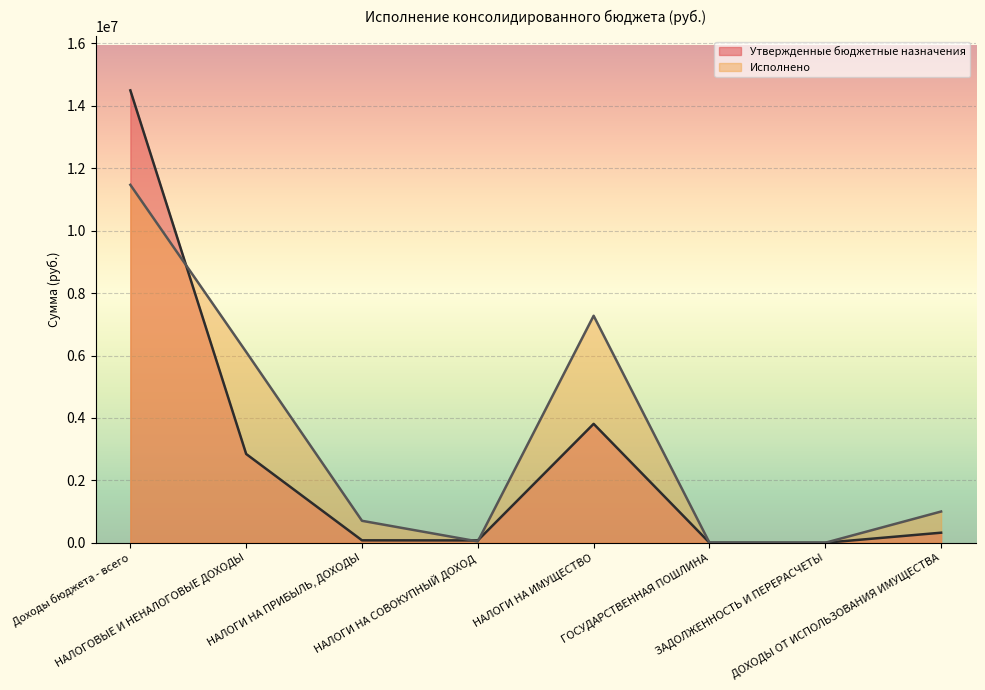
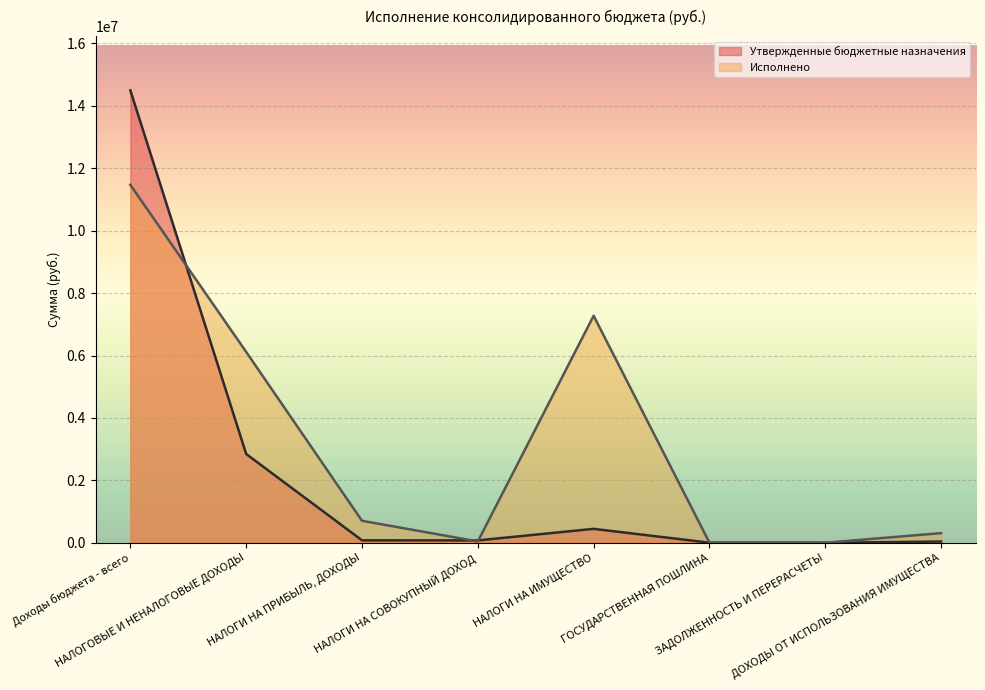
Утвержденные бюджетные назначения, НАЛОГИ НА ИМУЩЕСТВО: 3800000 -> 400000
Утвержденные бюджетные назначения, ДОХОДЫ ОТ ИСПОЛЬЗОВАНИЯ ИМУЩЕСТВА: 300000 -> 0
Исполнено, ДОХОДЫ ОТ ИСПОЛЬЗОВАНИЯ ИМУЩЕСТВА: 1000000 -> 300000
